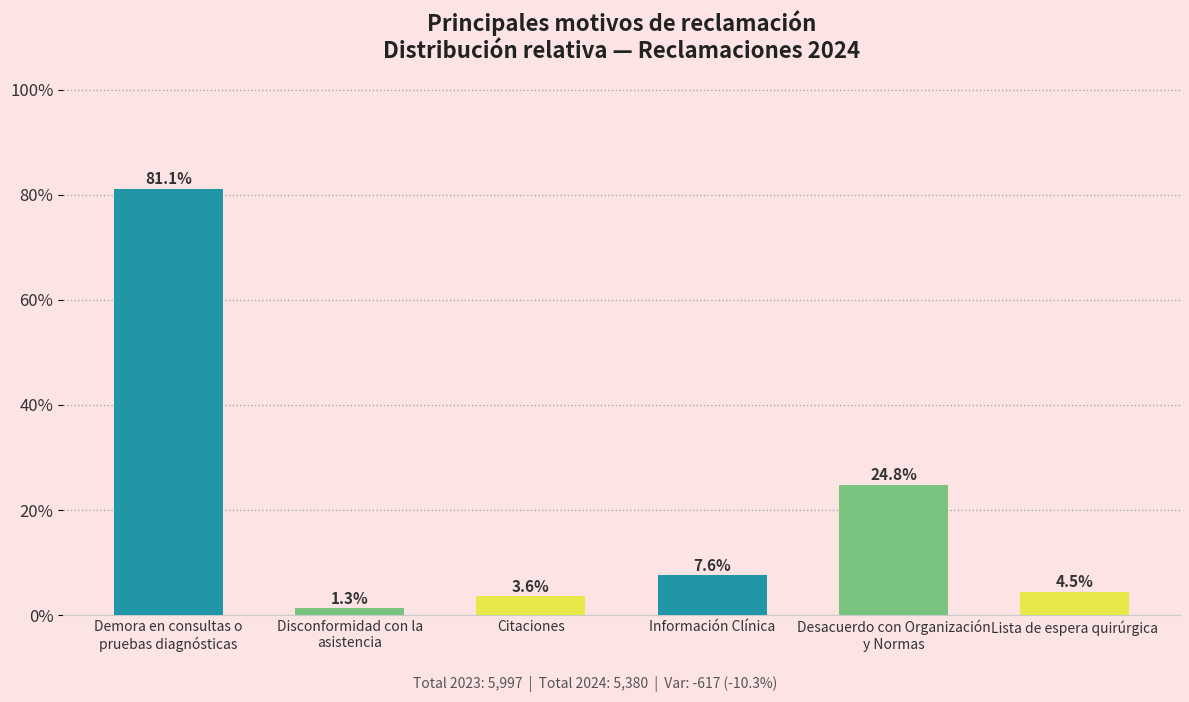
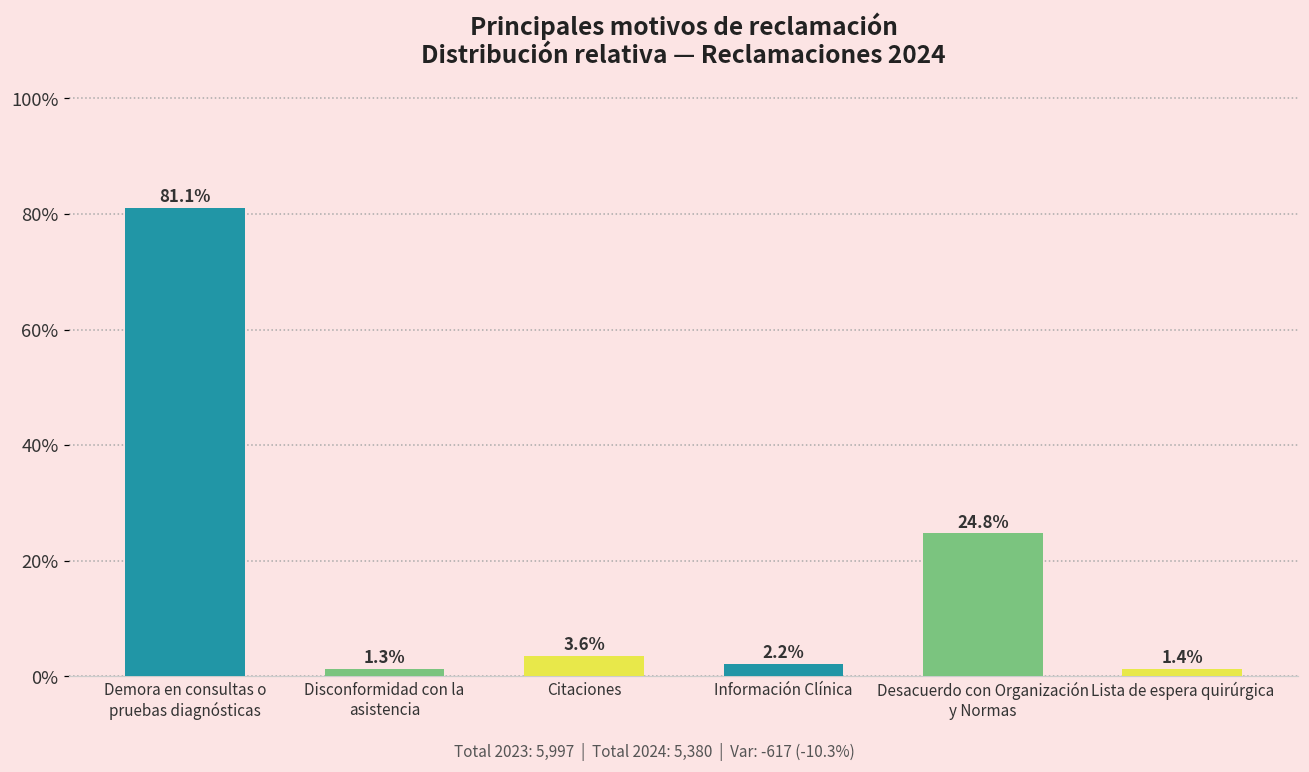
Información Clínica: 7.6% -> 2.2%
Lista de espera quirúrgica: 4.5% -> 1.4%
